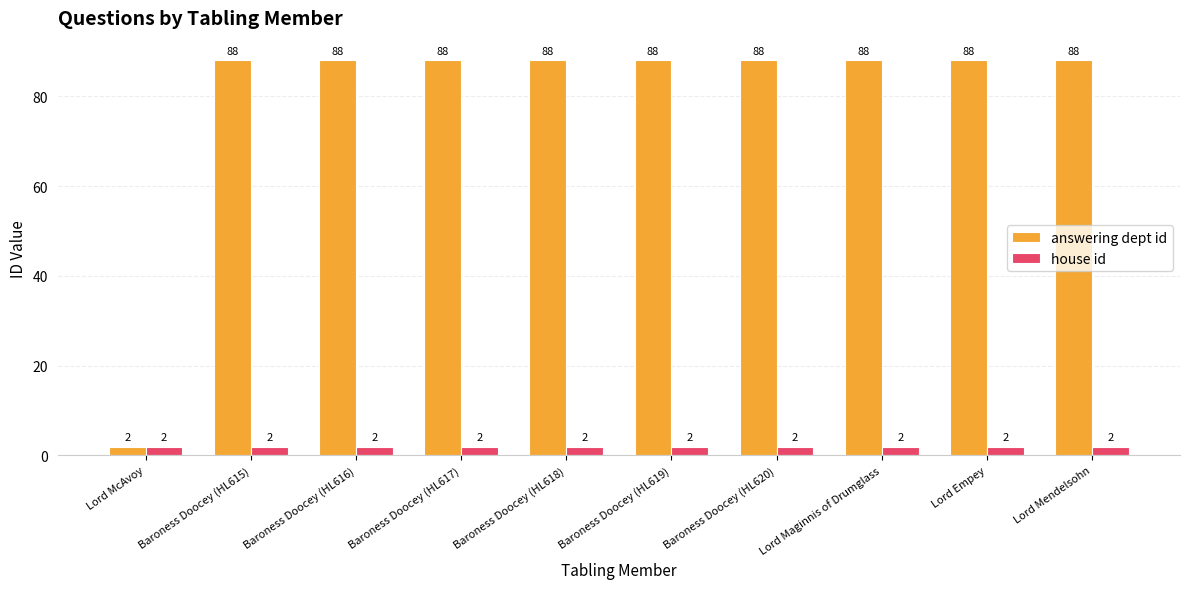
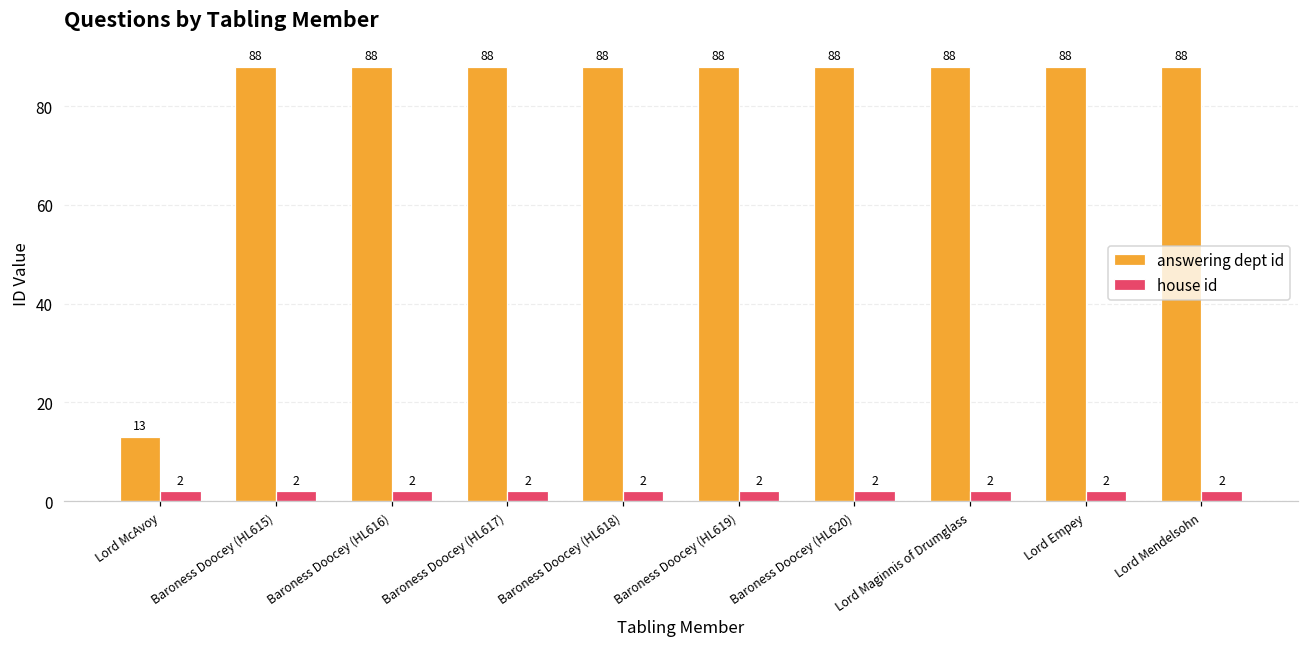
answering dept id, Lord McAvoy: 2 -> 13
